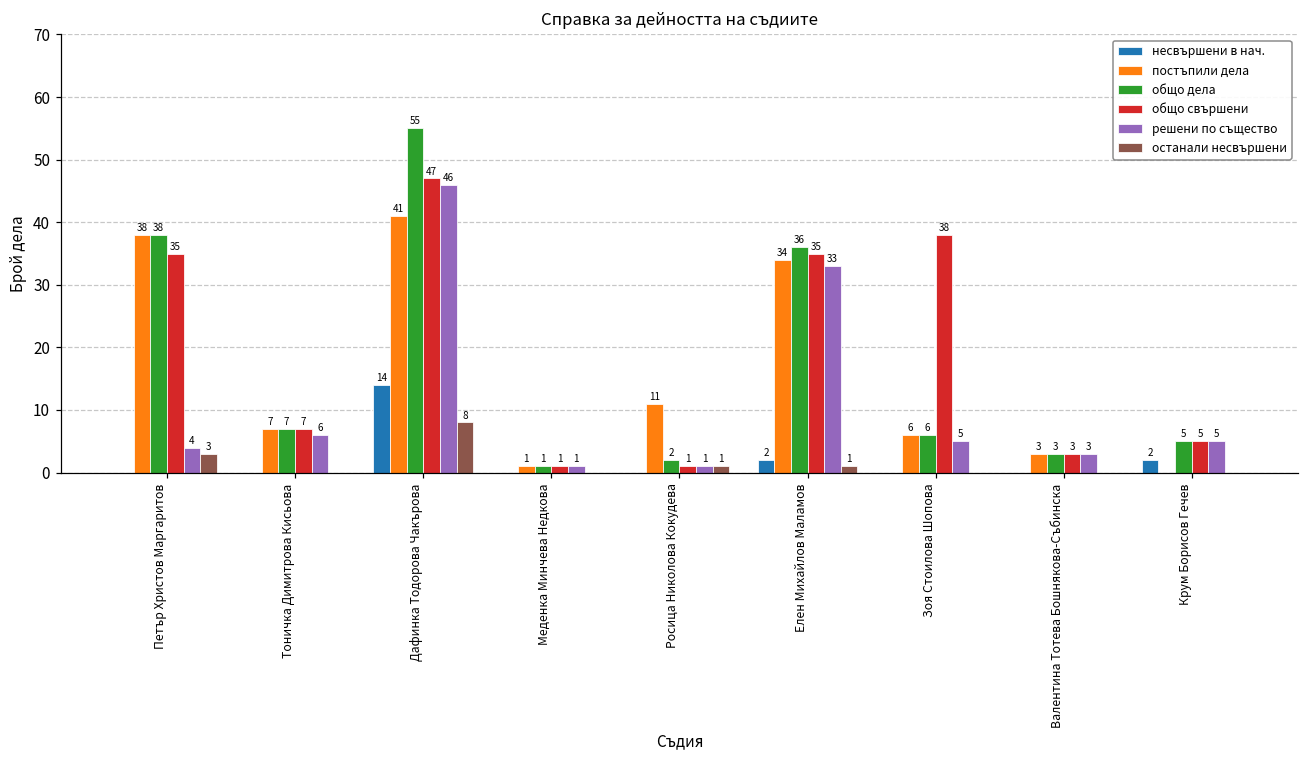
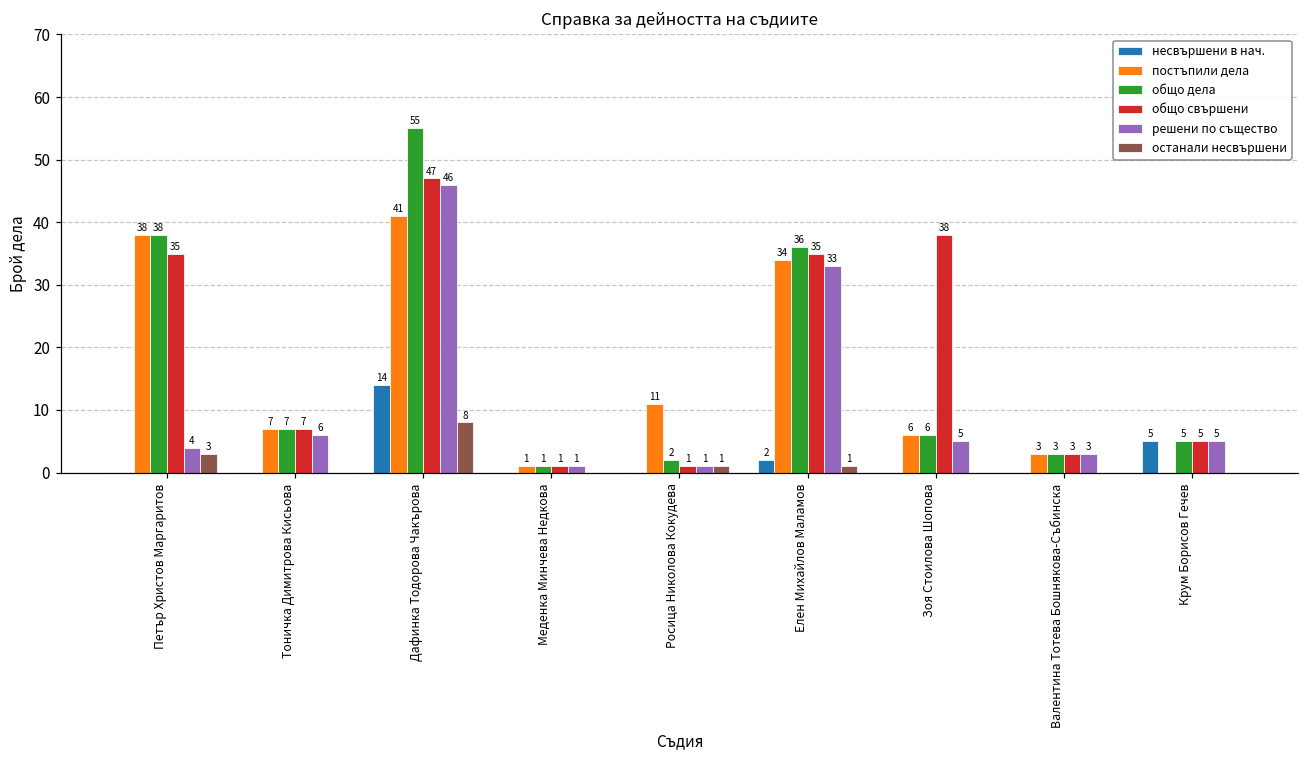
несвършени в нач., Крум Борисов Гечев: 2 -> 5
